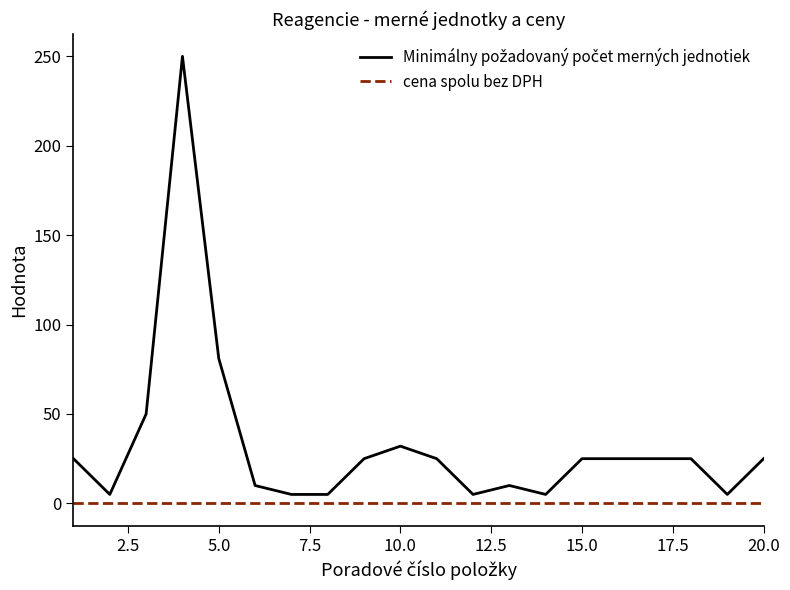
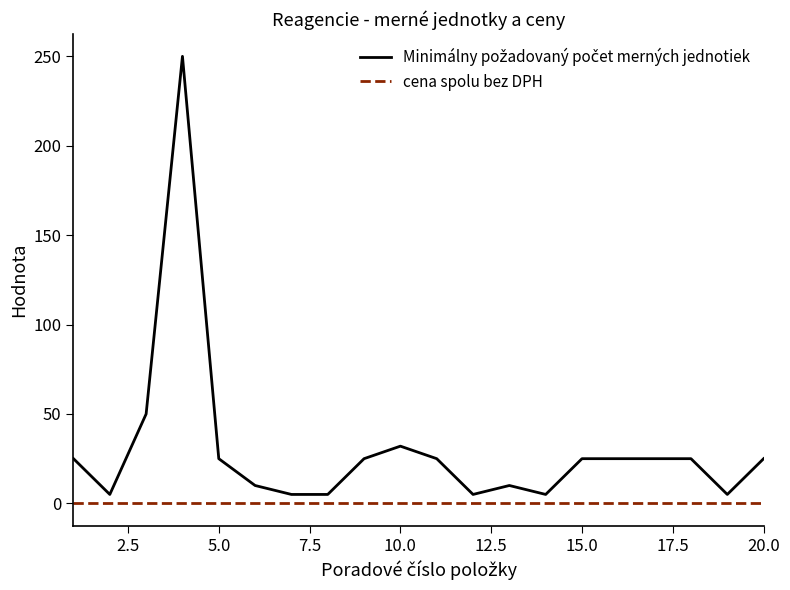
Minimálny požadovaný počet merných jednotiek, 5.0: 81 -> 25
